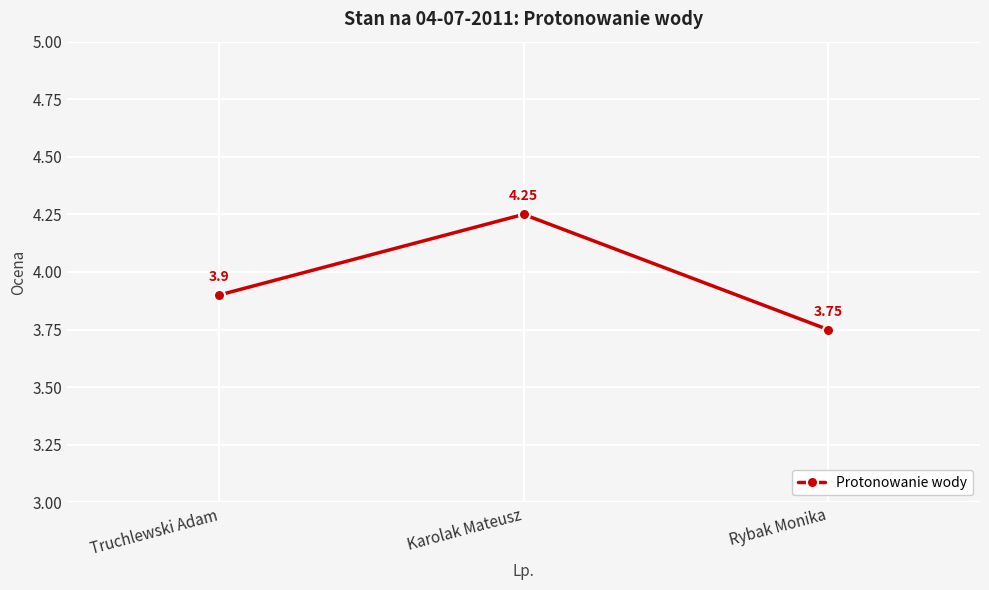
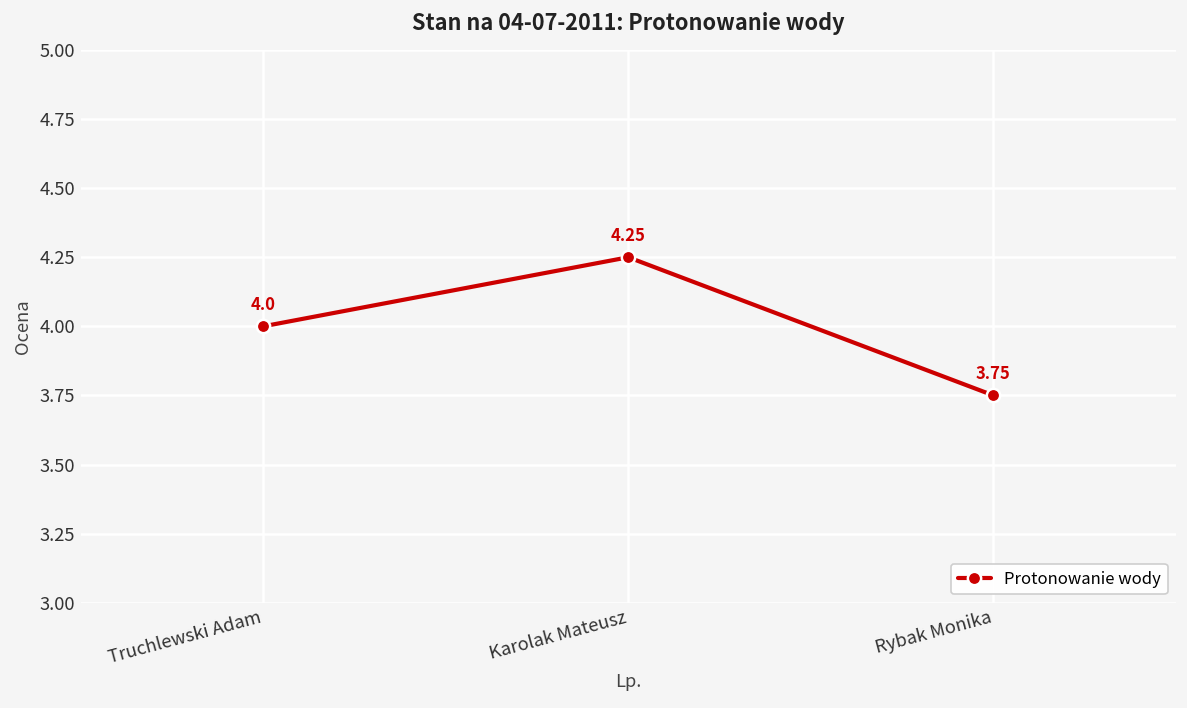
Truchlewski Adam: 3.9 -> 4.0
